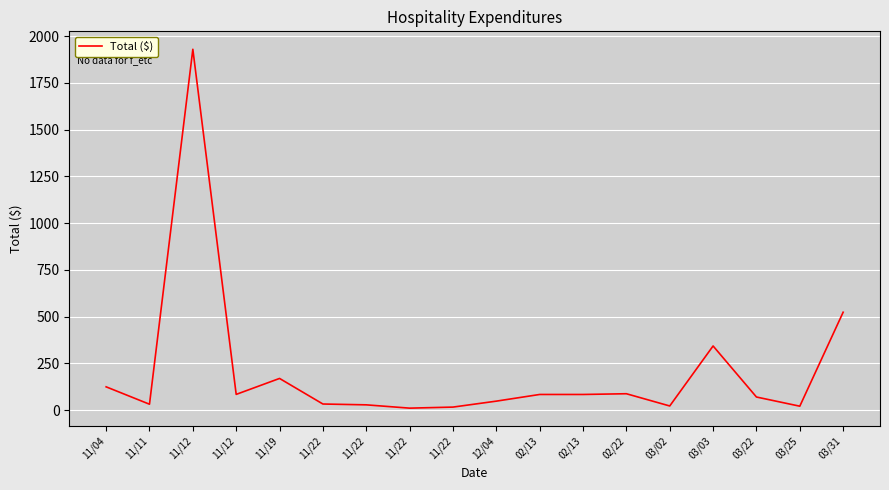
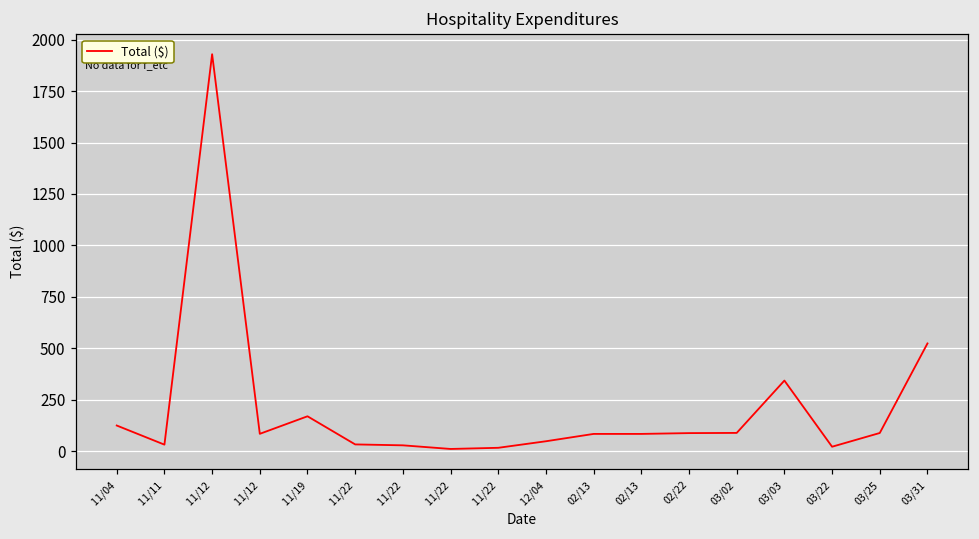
03/02: 20 -> 90
03/22: 70 -> 20
03/25: 20 -> 90
